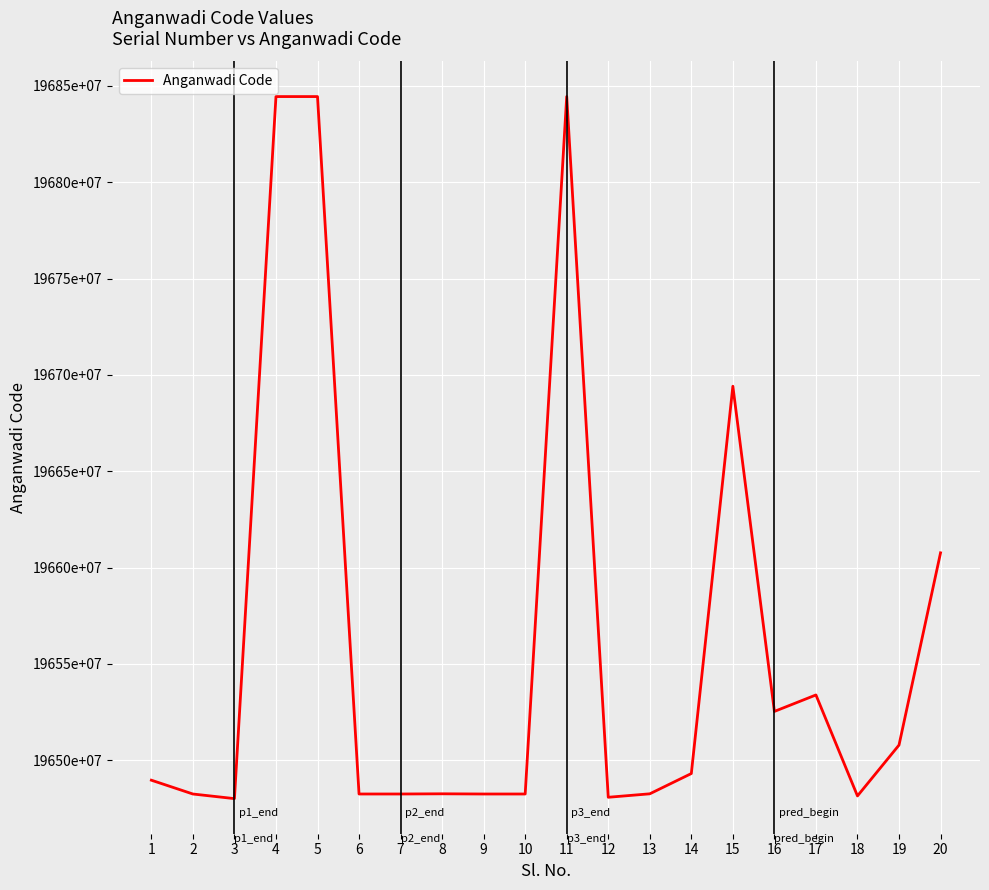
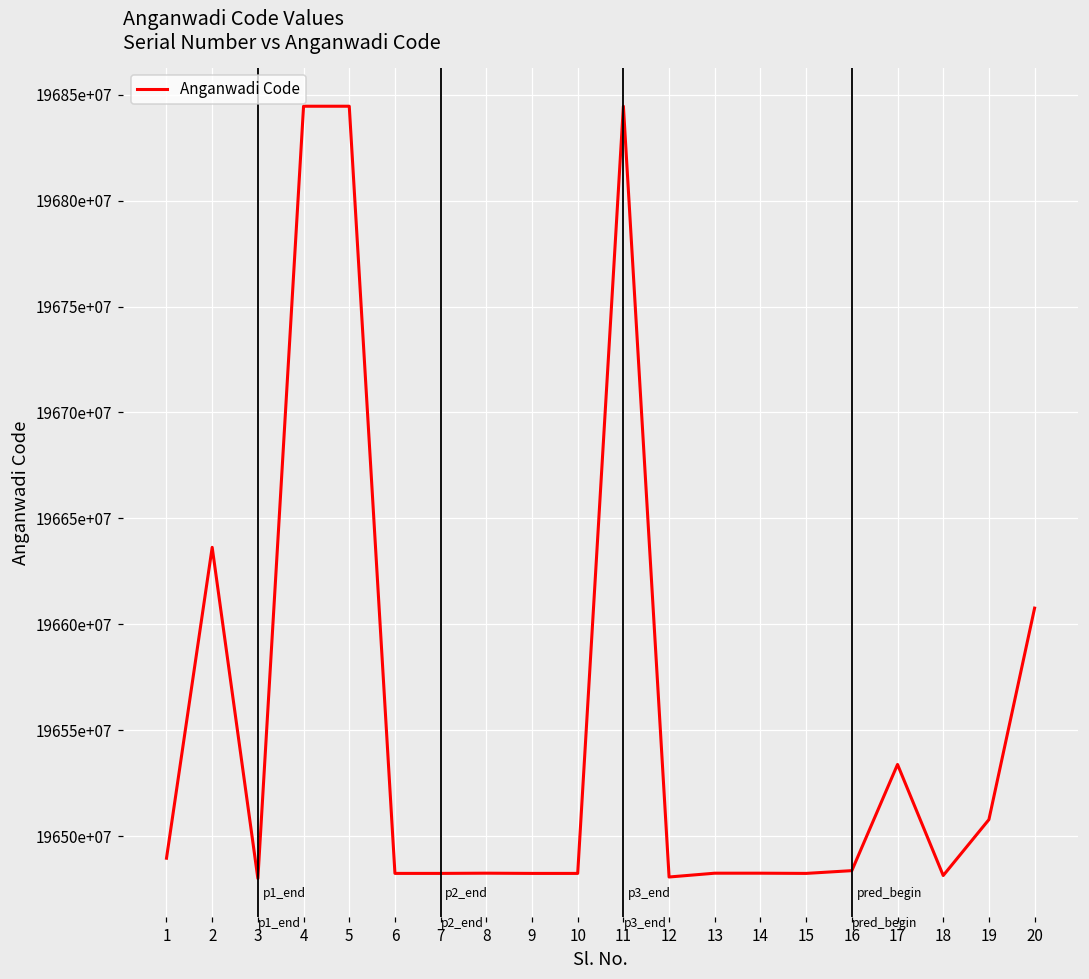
2: 196483000000 -> 196636000000
14: 196493000000 -> 196483000000
15: 196694000000 -> 196483000000
16: 196525000000 -> 196484000000
